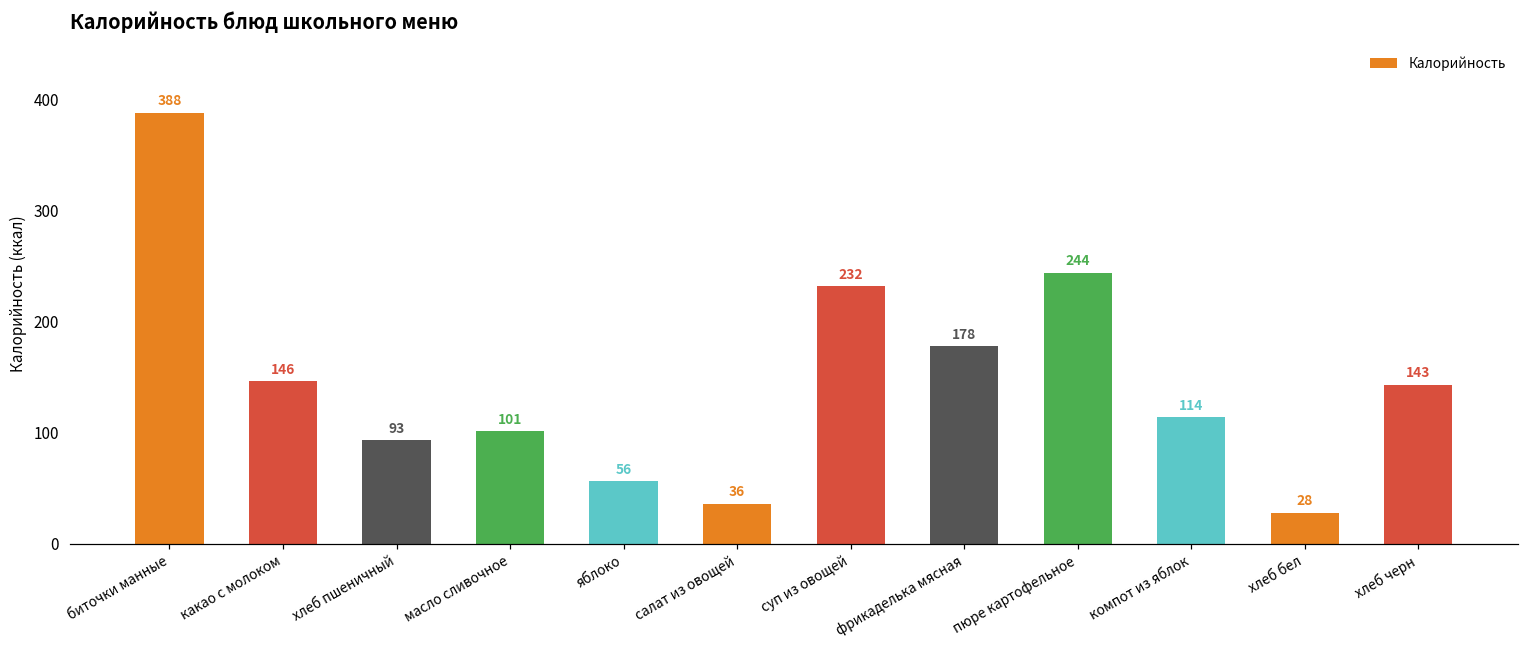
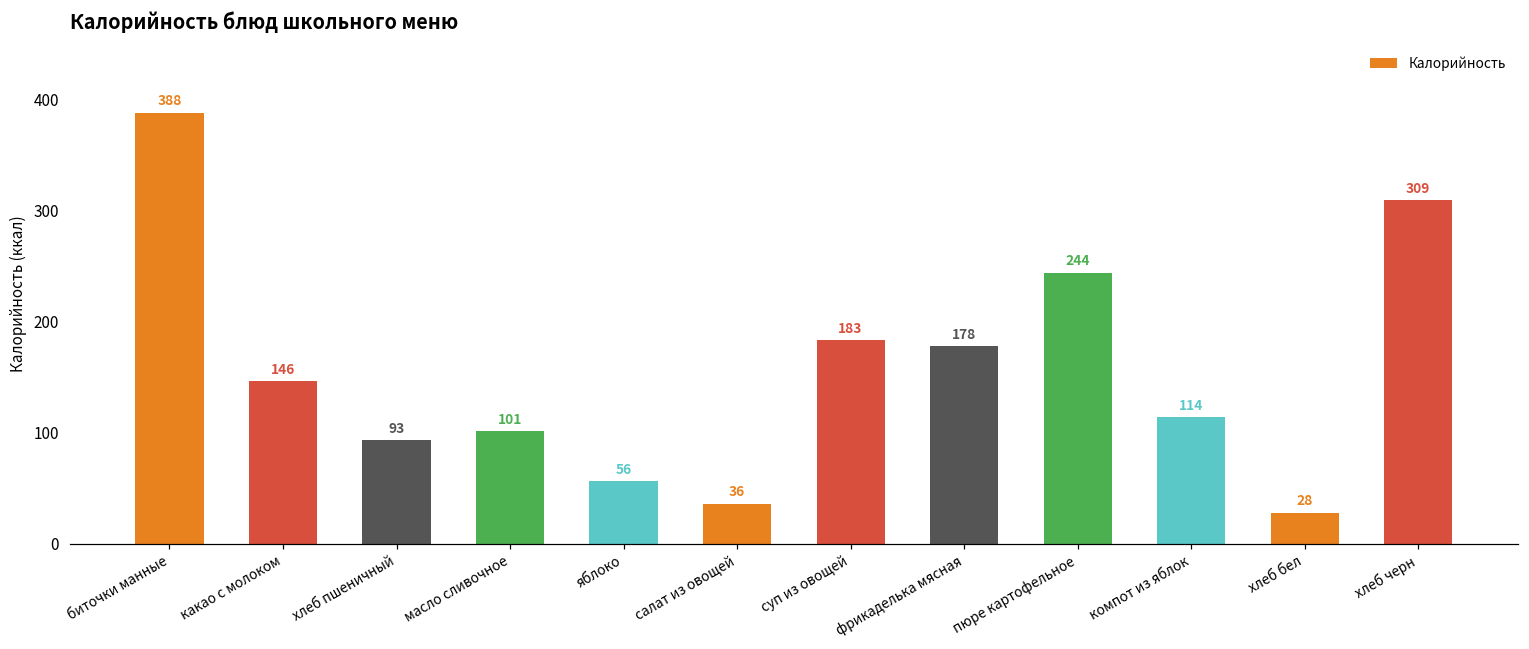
суп из овощей: 232 -> 183
хлеб черн: 143 -> 309
